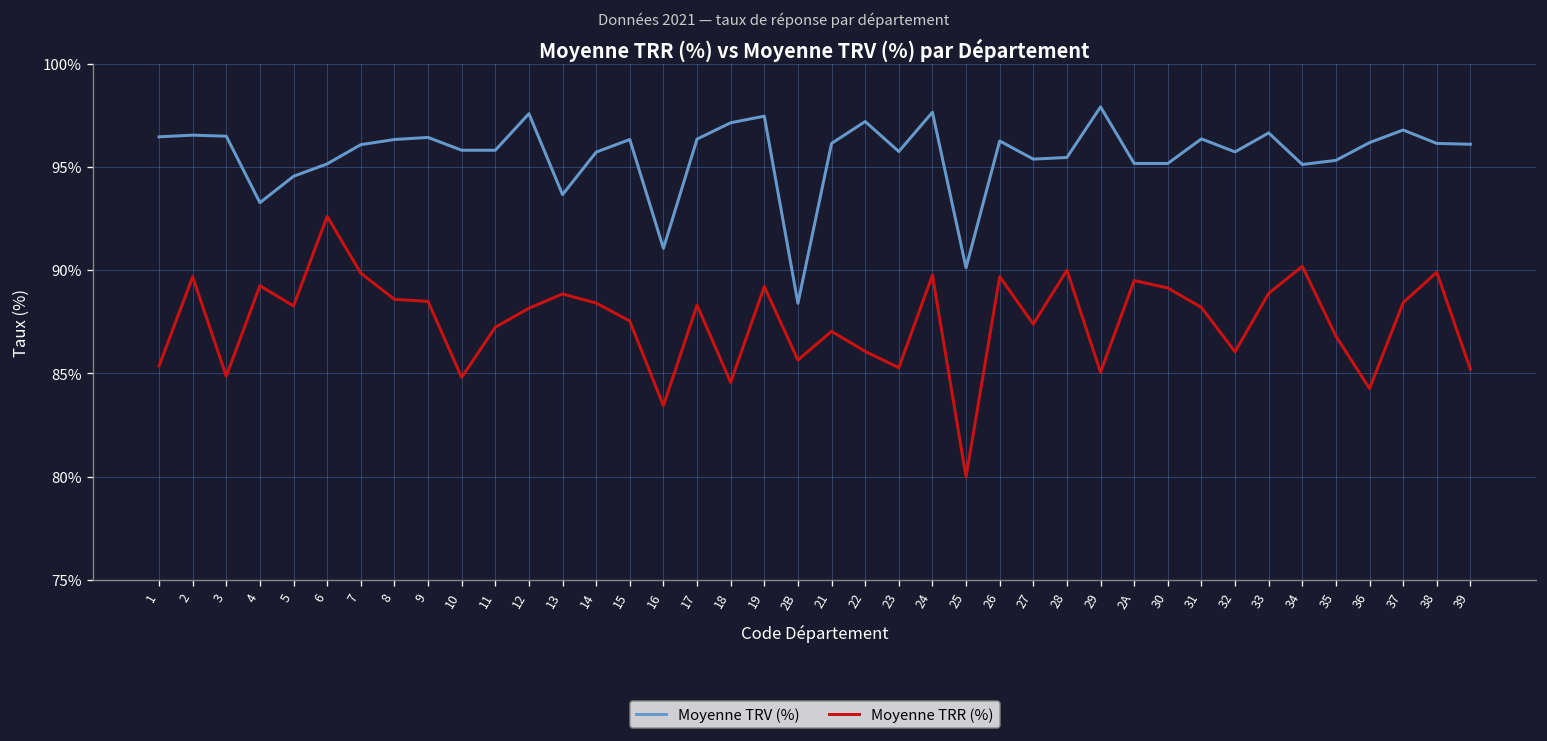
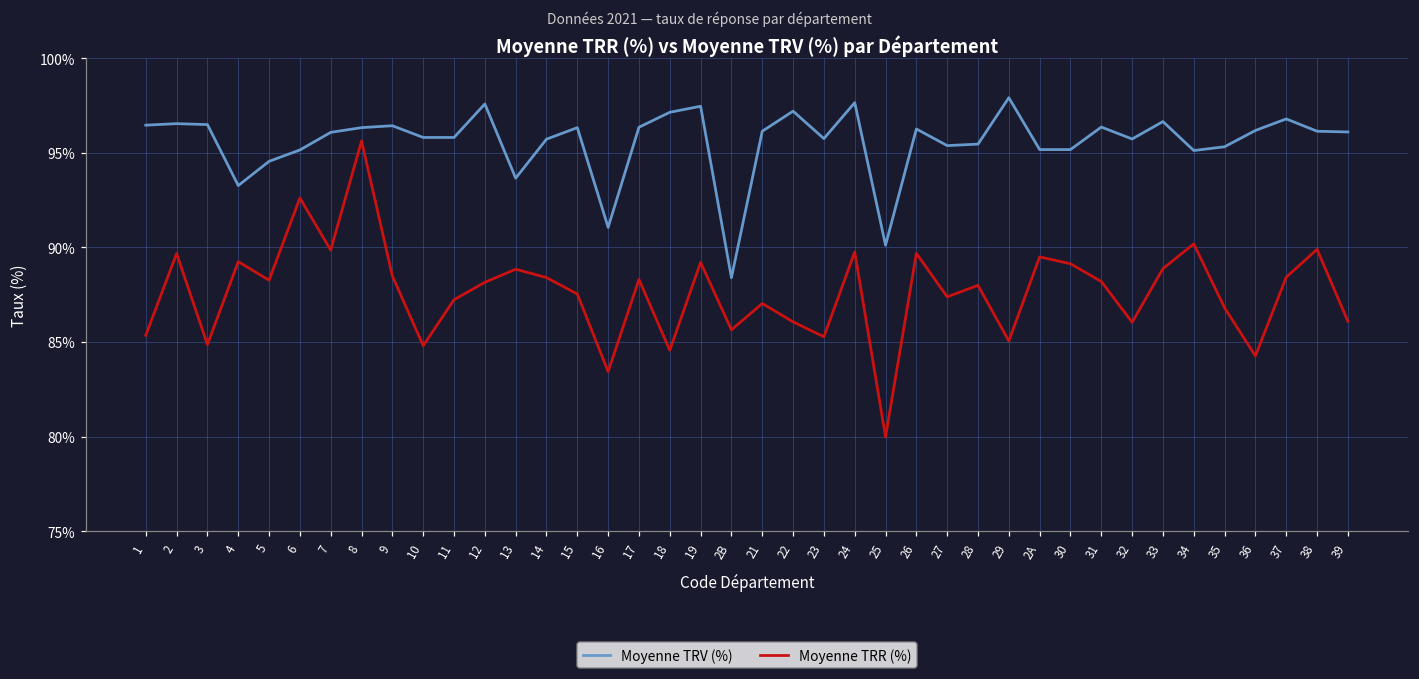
Moyenne TRR (%), 8: 88.6% -> 95.6%
Moyenne TRR (%), 28: 90% -> 88%
Moyenne TRR (%), 39: 85.2% -> 86.1%
